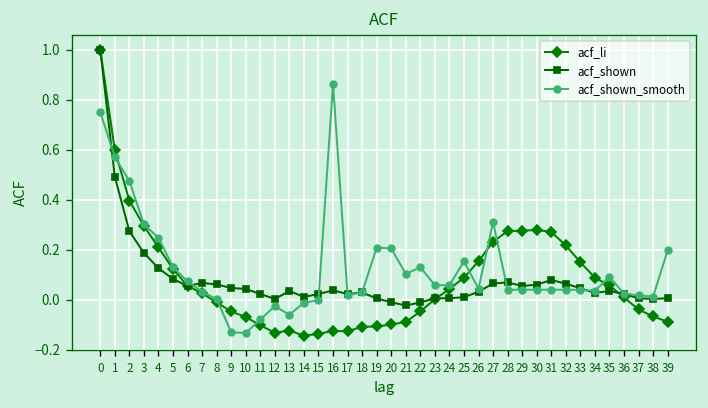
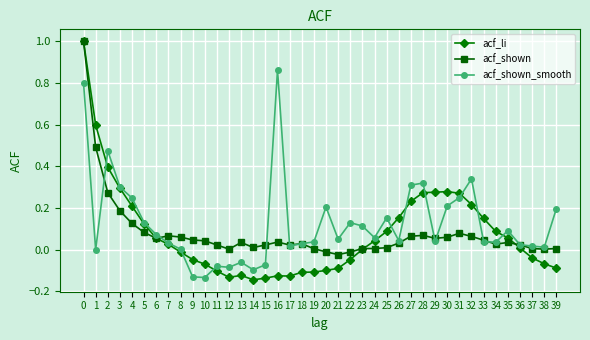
acf_shown_smooth, 0: 0.75 -> 0.80
acf_shown_smooth, 1: 0.57 -> 0.00
acf_shown_smooth, 12: -0.03 -> -0.08
acf_shown_smooth, 14: -0.01 -> -0.10
acf_shown_smooth, 15: 0.00 -> -0.07
acf_shown_smooth, 19: 0.21 -> 0.04
acf_shown_smooth, 21: 0.10 -> 0.05
acf_shown_smooth, 23: 0.06 -> 0.11
acf_shown_smooth, 28: 0.04 -> 0.32
acf_shown_smooth, 30: 0.04 -> 0.21
acf_shown_smooth, 31: 0.04 -> 0.25
acf_shown_smooth, 32: 0.04 -> 0.34
